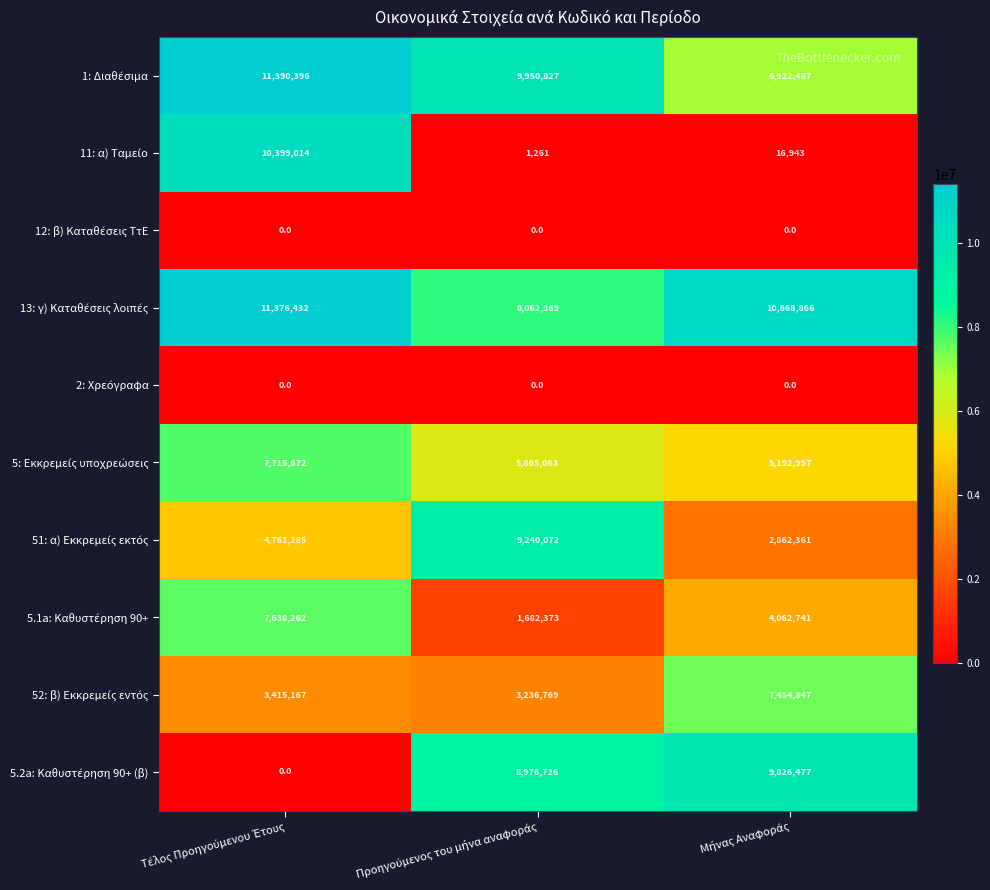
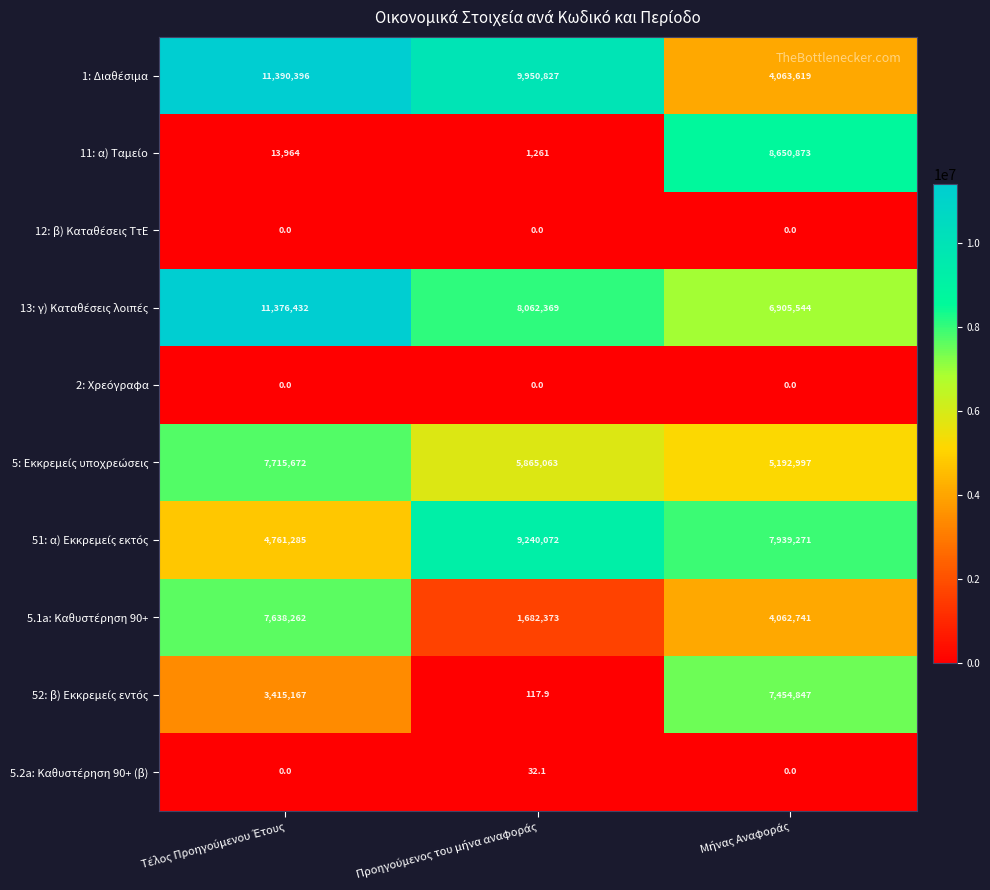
1: Διαθέσιμα, Μήνας Αναφοράς: 6,922,487 -> 4,063,619
11: α) Ταμείο, Τέλος Προηγούμενου Έτους: 10,399,014 -> 13,964
11: α) Ταμείο, Μήνας Αναφοράς: 16,943 -> 8,650,873
13: γ) Καταθέσεις λοιπές, Μήνας Αναφοράς: 10,668,866 -> 6,905,544
51: α) Εκκρεμείς εκτός, Μήνας Αναφοράς: 2,862,361 -> 7,939,271
52: β) Εκκρεμείς εντός, Προηγούμενος του μήνα αναφοράς: 3,236,769 -> 117.9
5.2a: Καθυστέρηση 90+ (β), Προηγούμενος του μήνα αναφοράς: 8,976,726 -> 32.1
5.2a: Καθυστέρηση 90+ (β), Μήνας Αναφοράς: 9,826,477 -> 0.0
